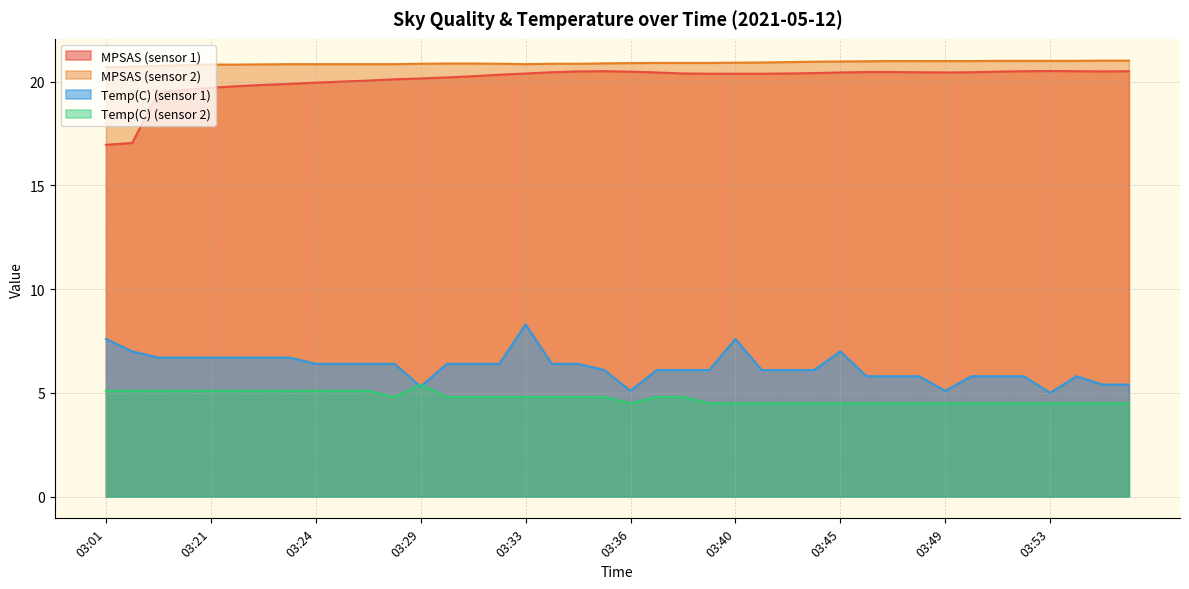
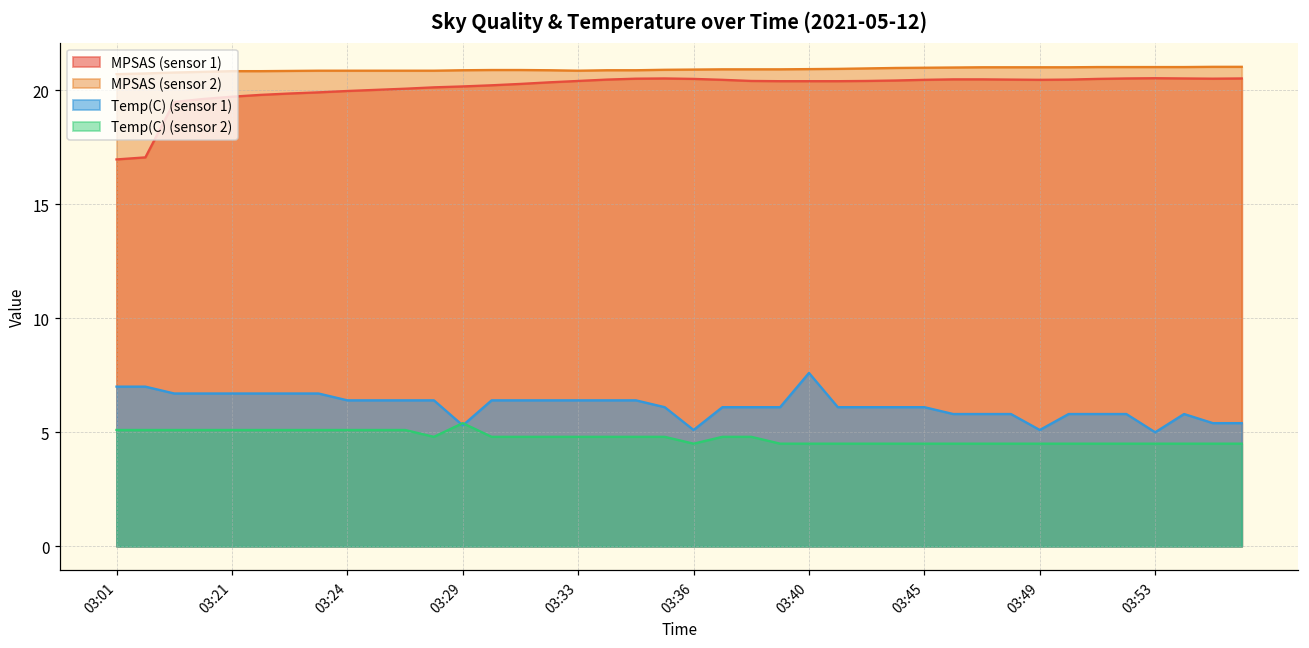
Temp(C) (sensor 1), 03:01: 7.6 -> 7.0
Temp(C) (sensor 1), 03:33: 8.3 -> 6.4
Temp(C) (sensor 1), 03:45: 7.0 -> 6.1
